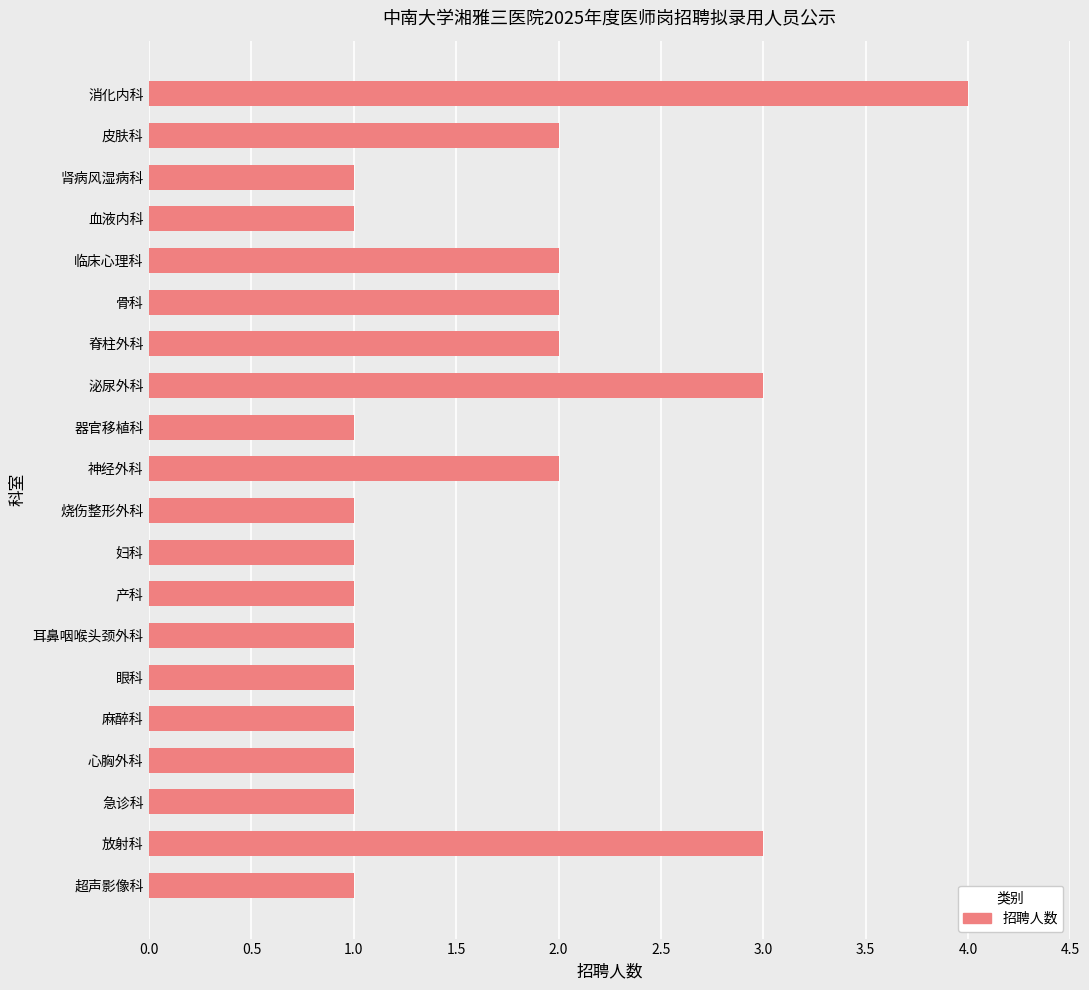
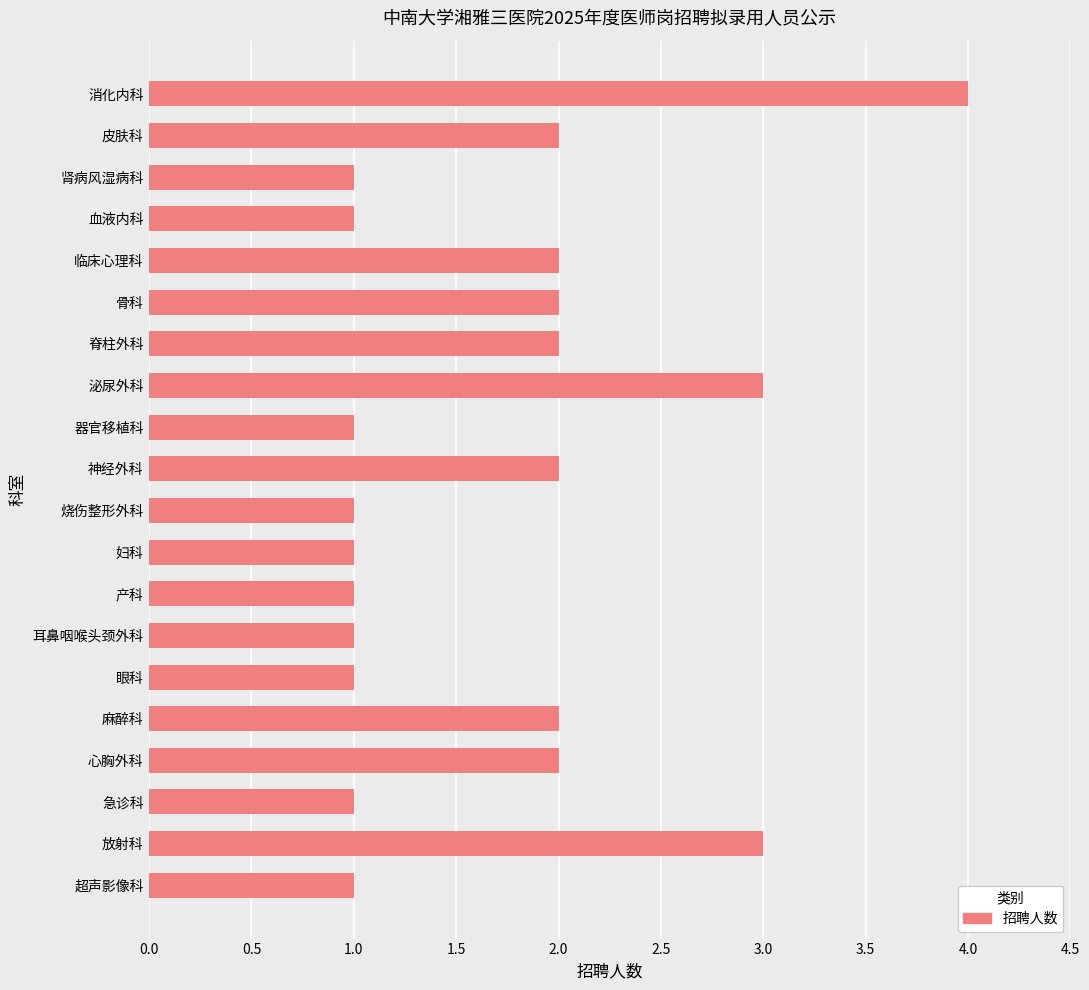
麻醉科: 1 -> 2
心胸外科: 1 -> 2
